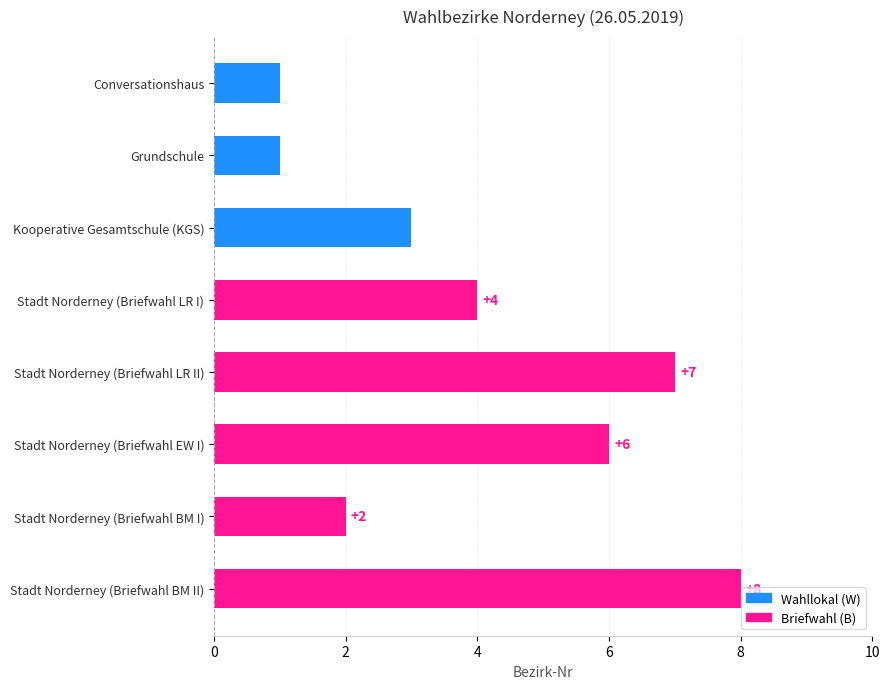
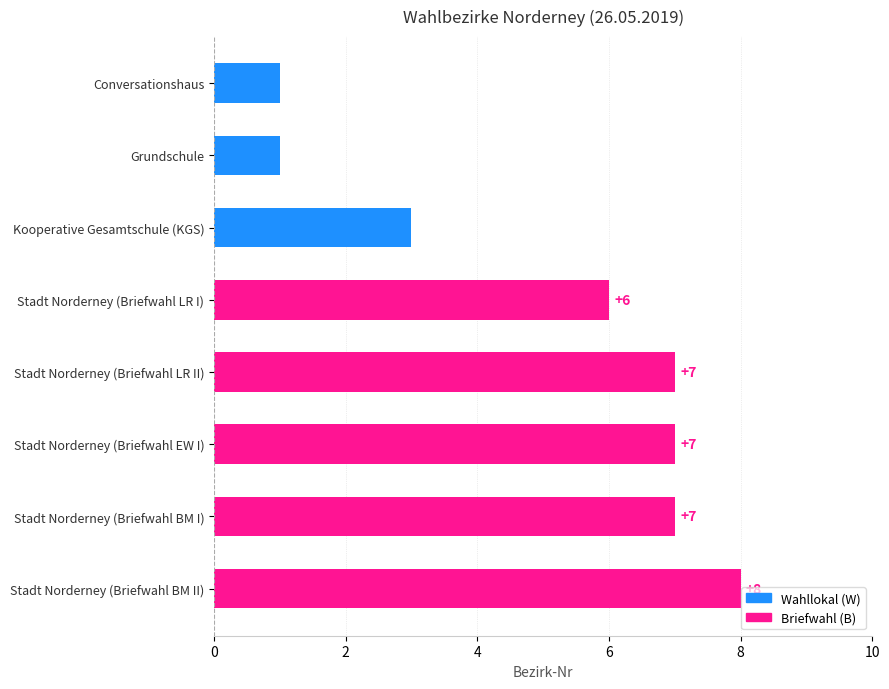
Stadt Norderney (Briefwahl LR I): +4 -> +6
Stadt Norderney (Briefwahl EW I): +6 -> +7
Stadt Norderney (Briefwahl BM I): +2 -> +7
